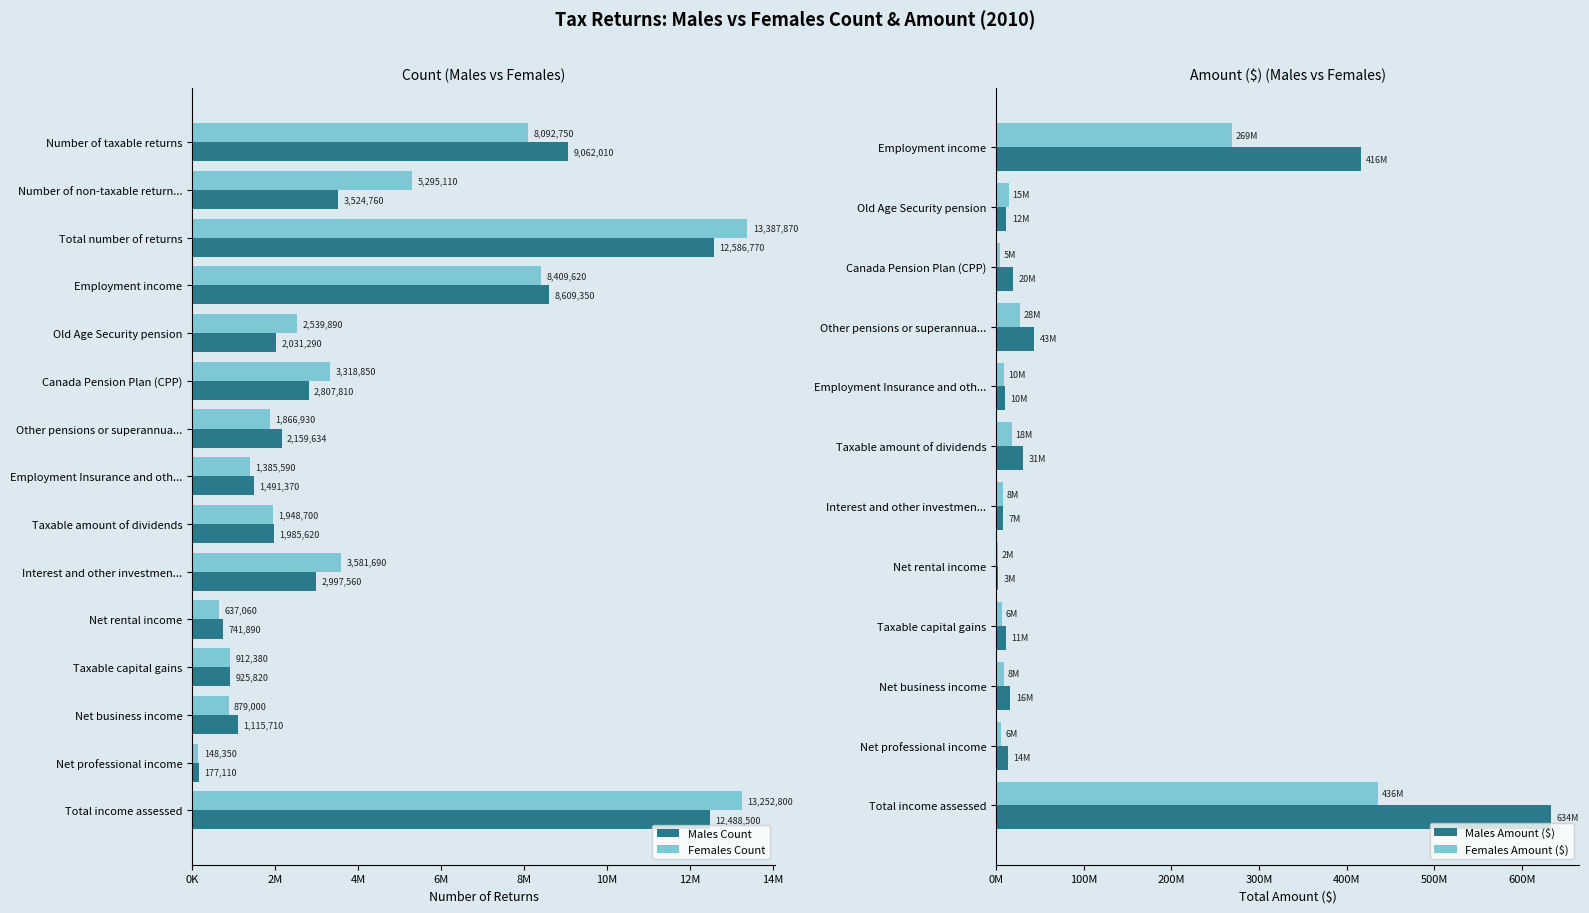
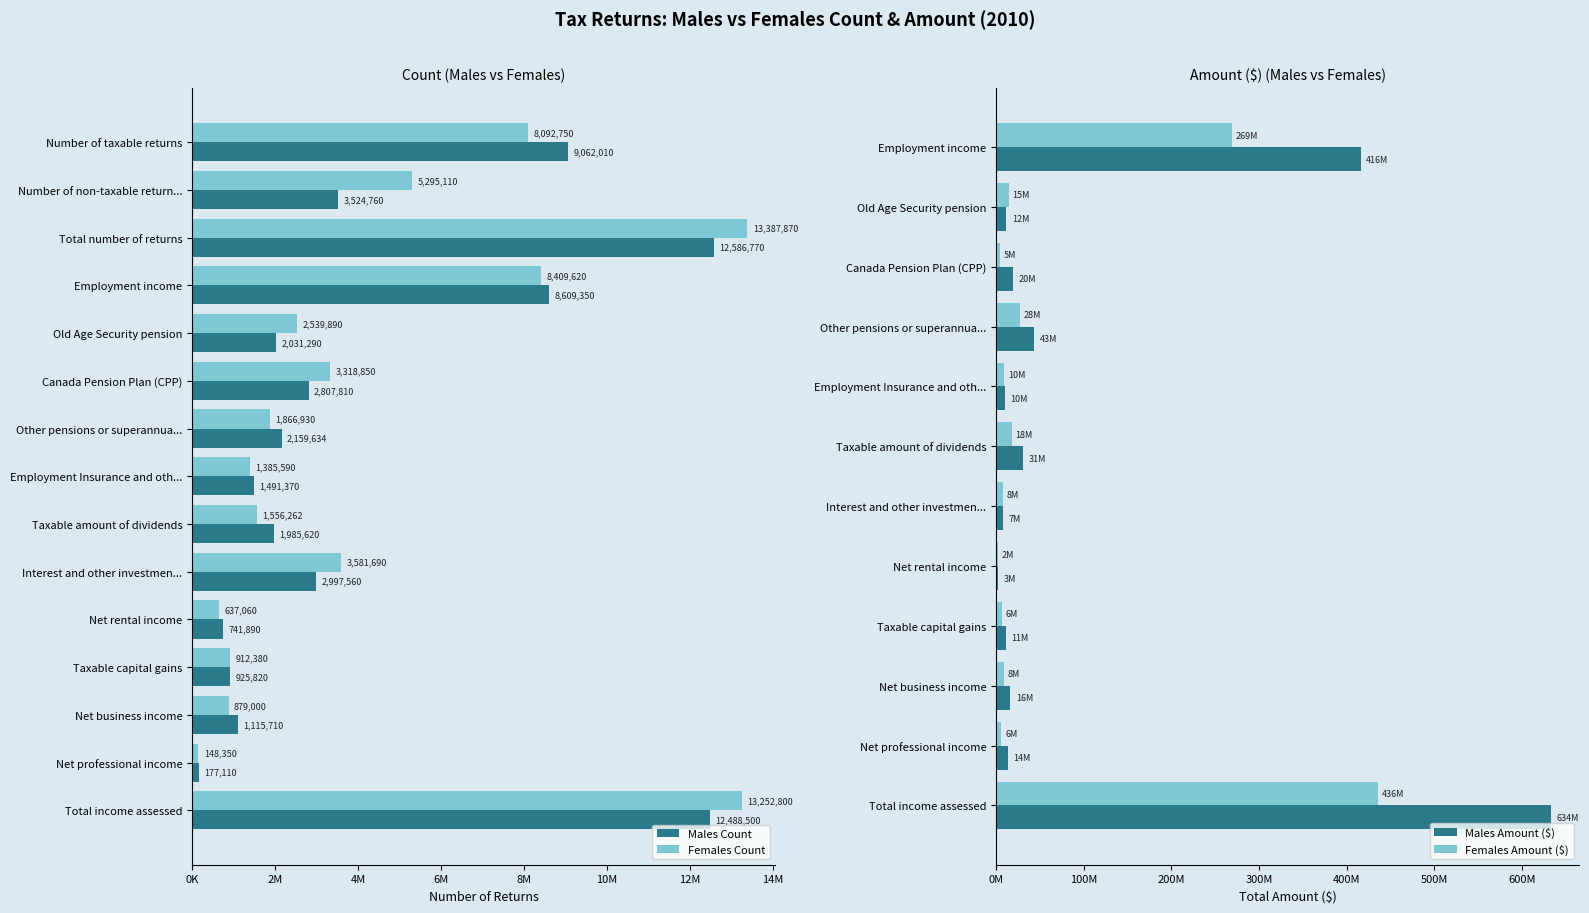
Count (Males vs Females), Females Count, Taxable amount of dividends: 1,948,700 -> 1,556,262
